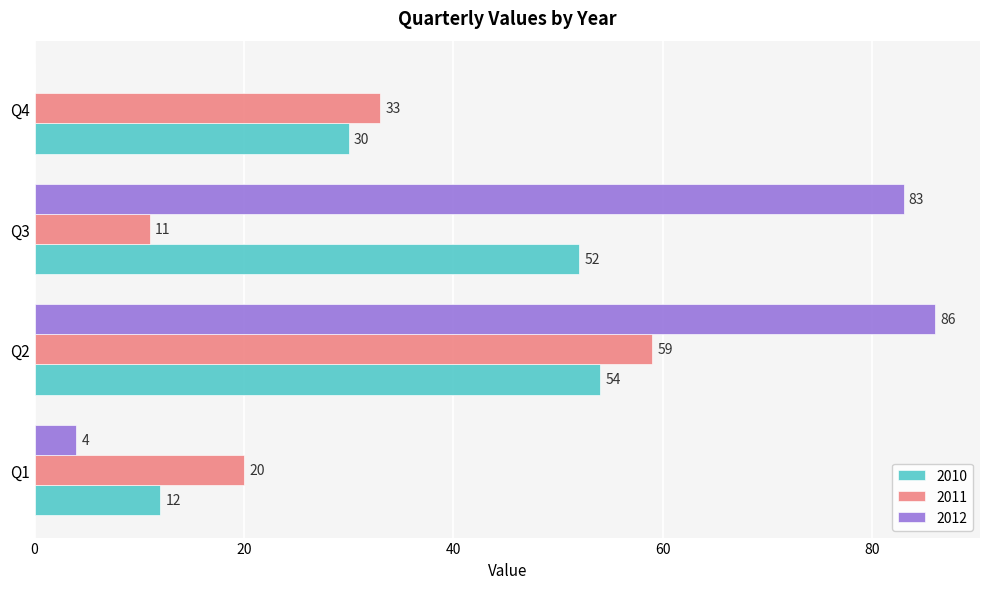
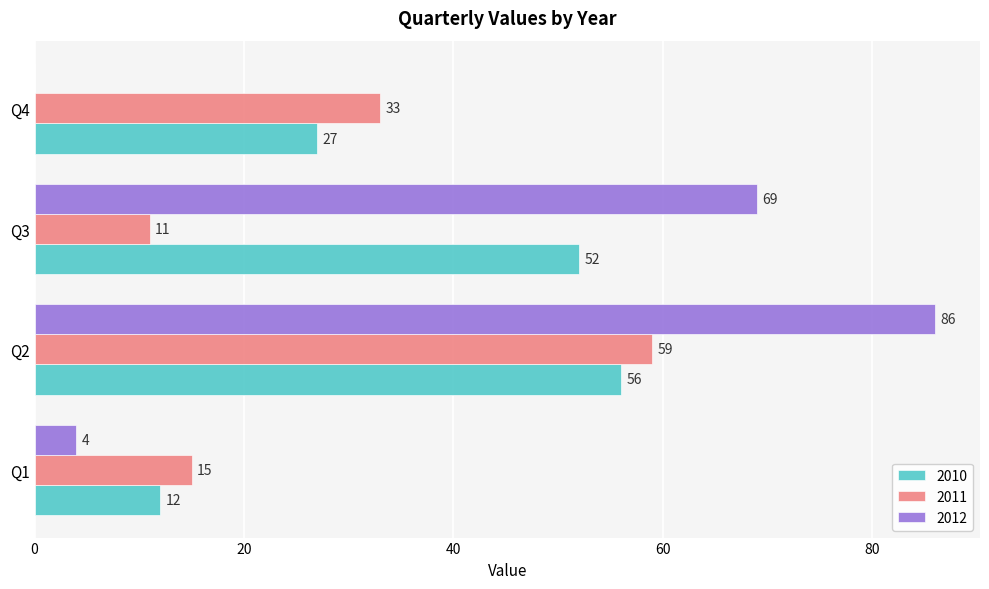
2010, Q4: 30 -> 27
2012, Q3: 83 -> 69
2010, Q2: 54 -> 56
2011, Q1: 20 -> 15
